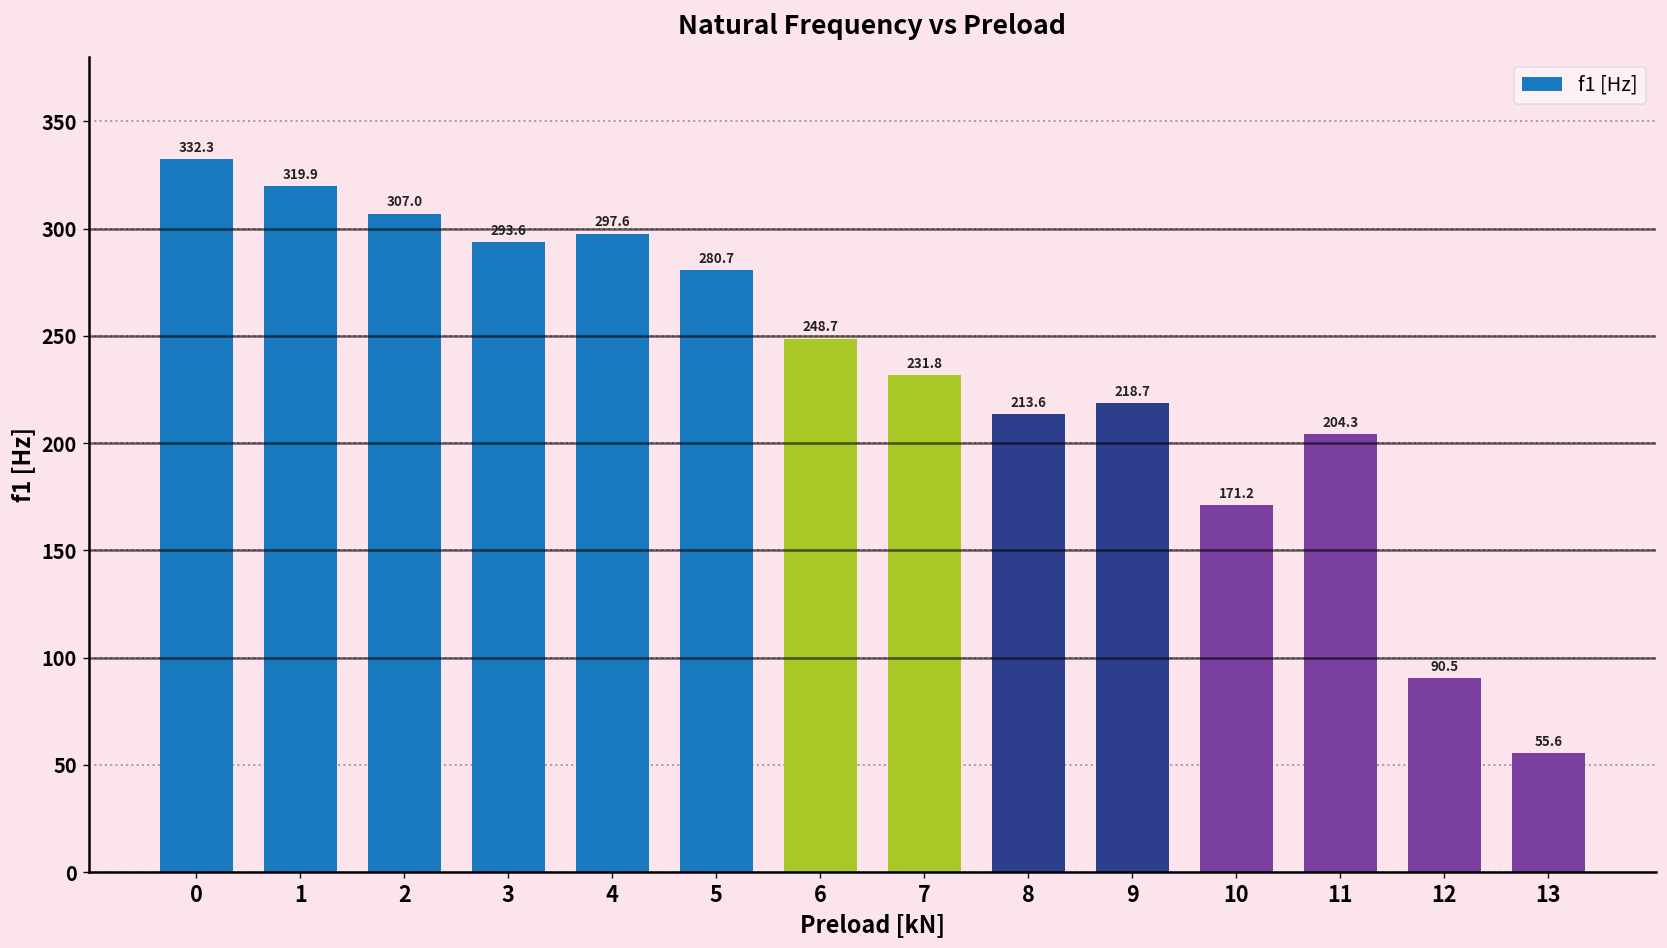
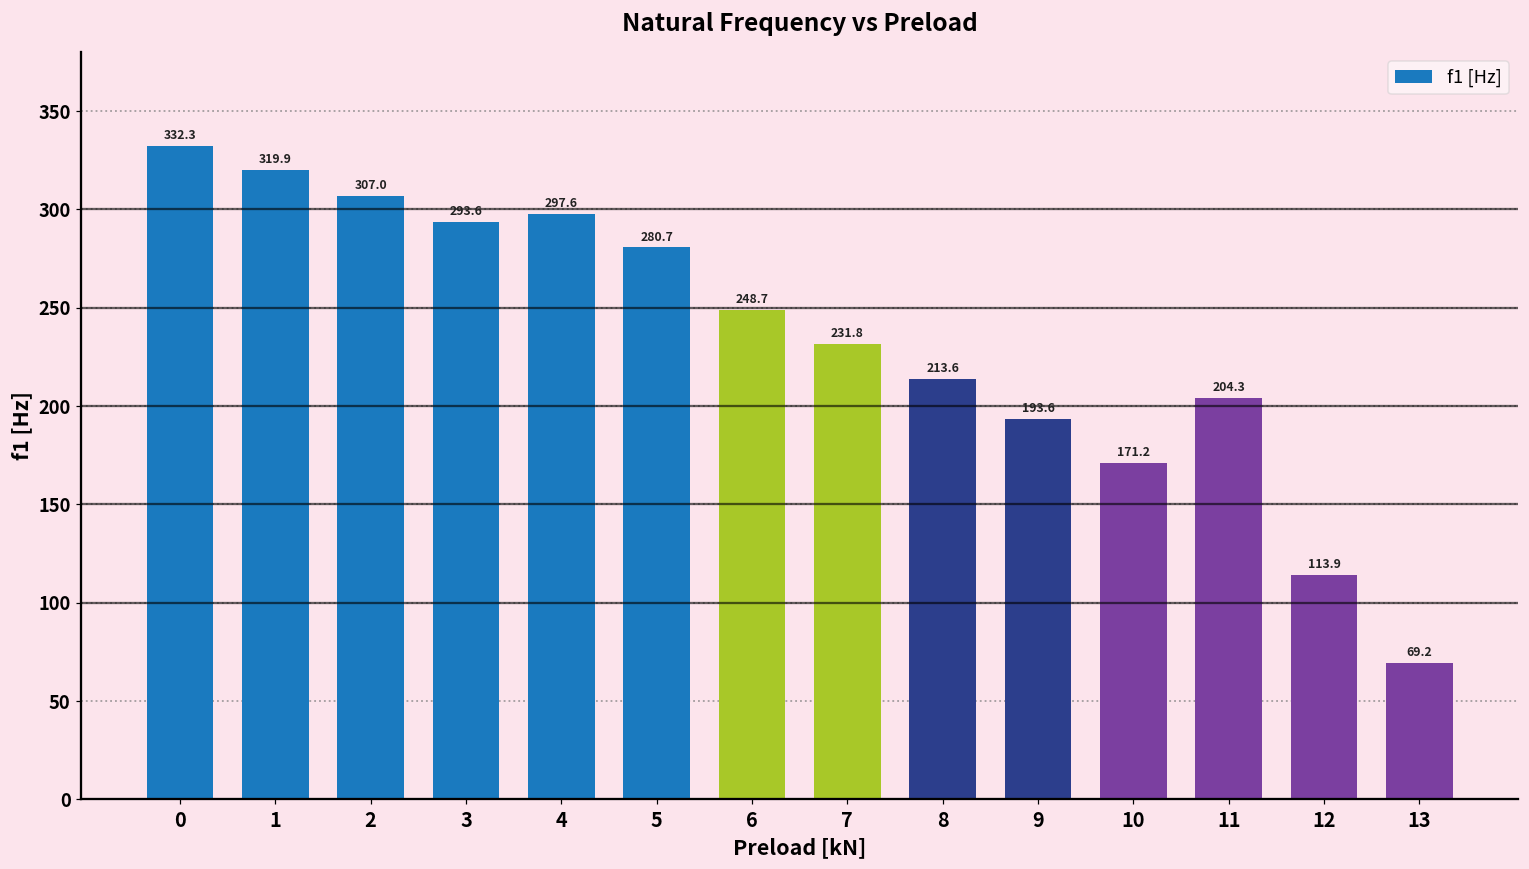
9: 218.7 -> 193.6
12: 90.5 -> 113.9
13: 55.6 -> 69.2
